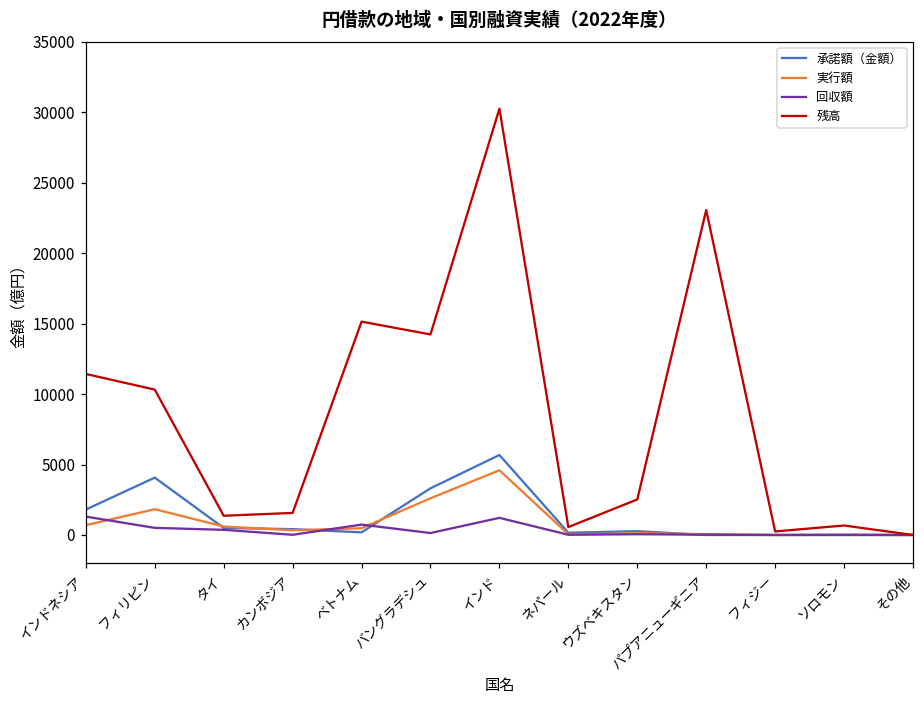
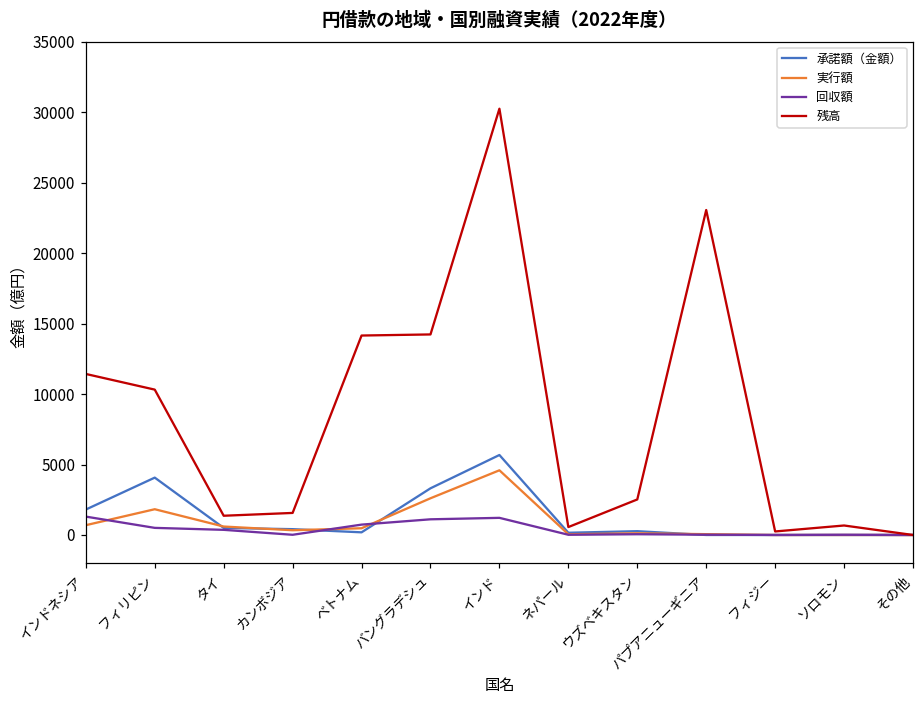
残高, ベトナム: 15100 -> 14200
回収額, バングラデシュ: 100 -> 1100
